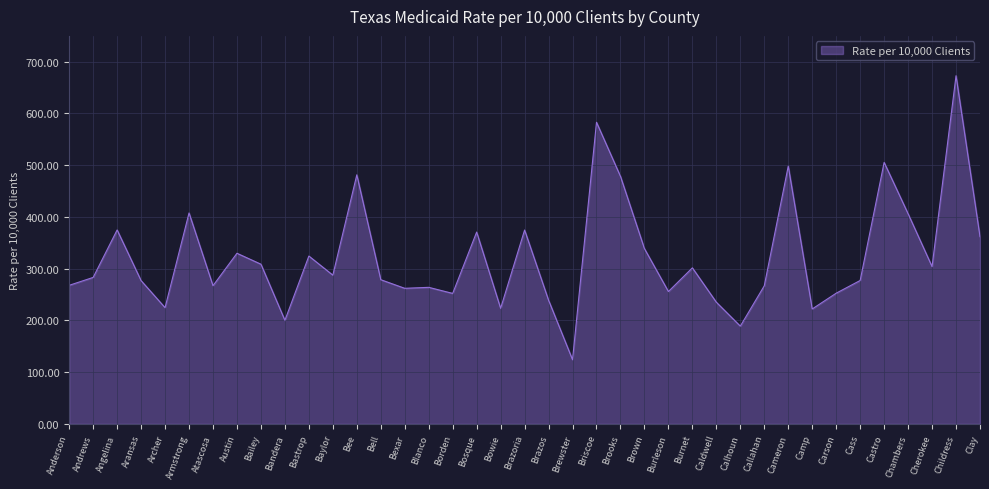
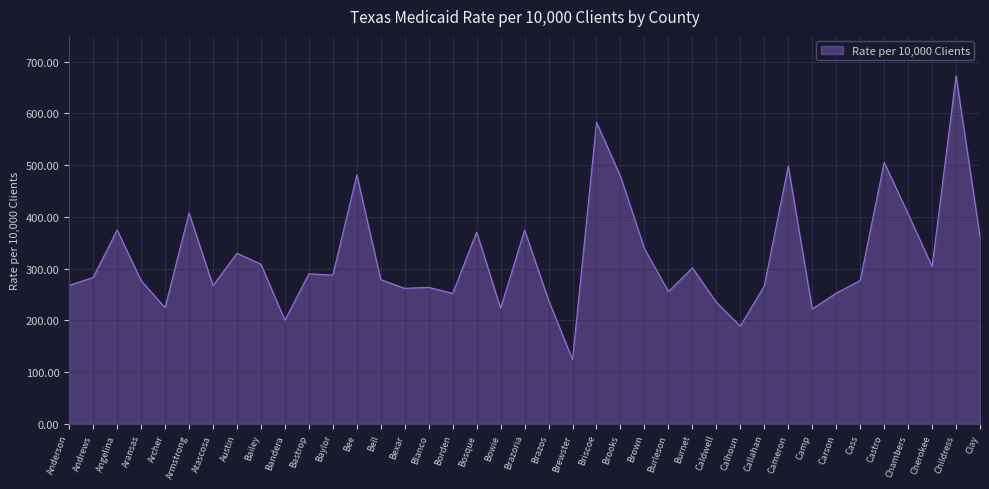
Bastrop: 320 -> 290
